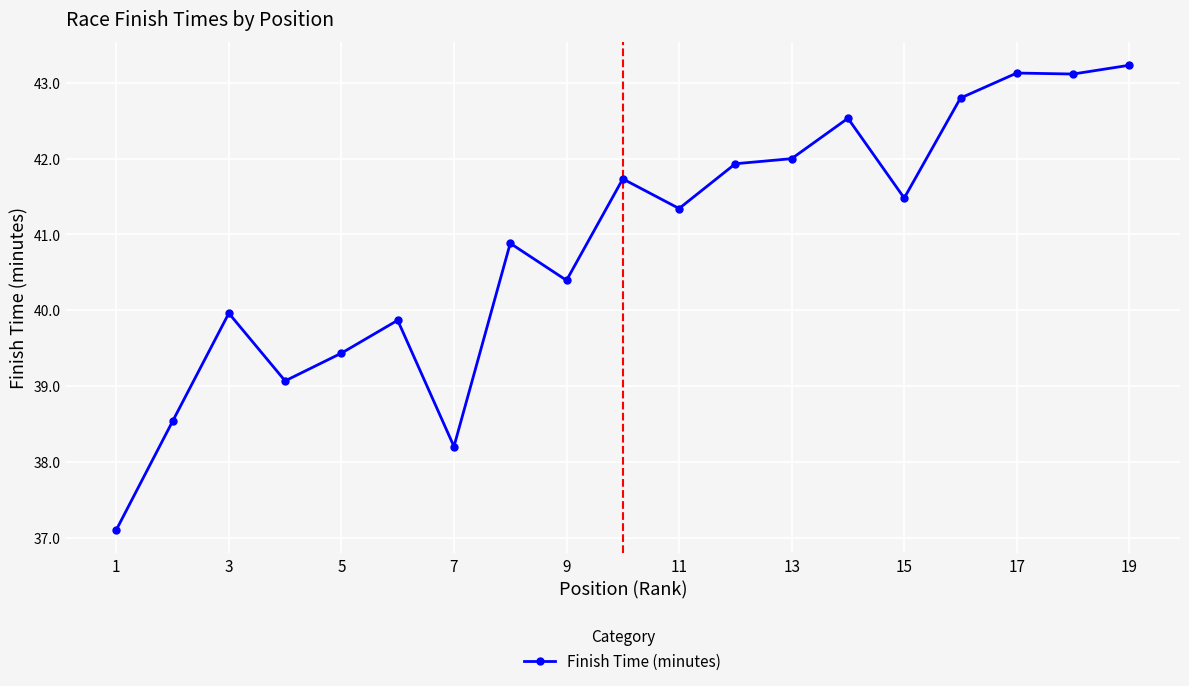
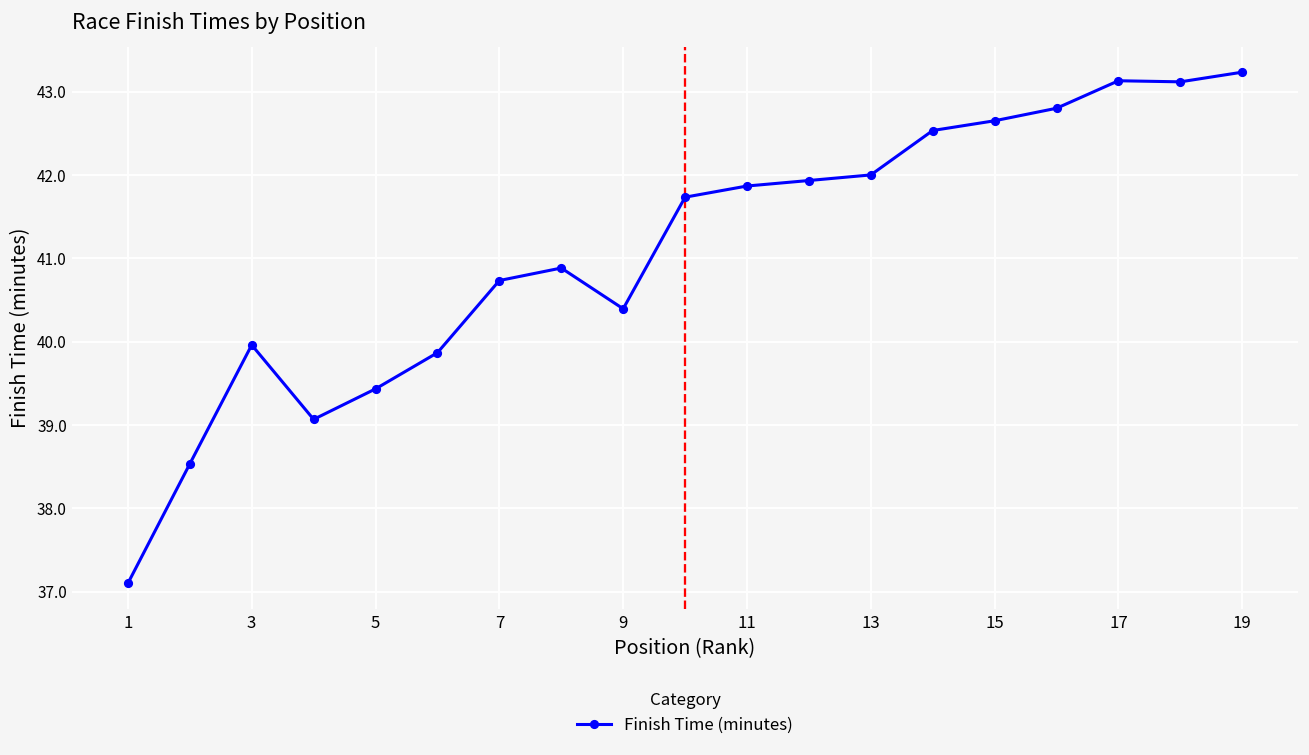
7: 38.2 -> 40.7
11: 41.3 -> 41.9
15: 41.5 -> 42.7
